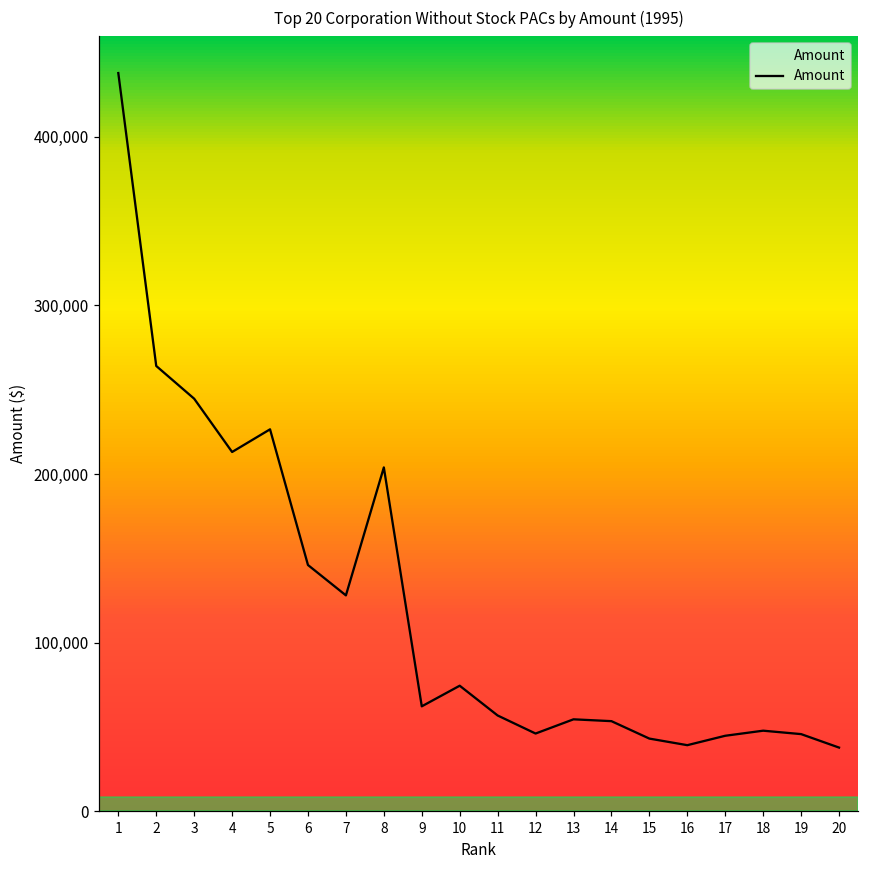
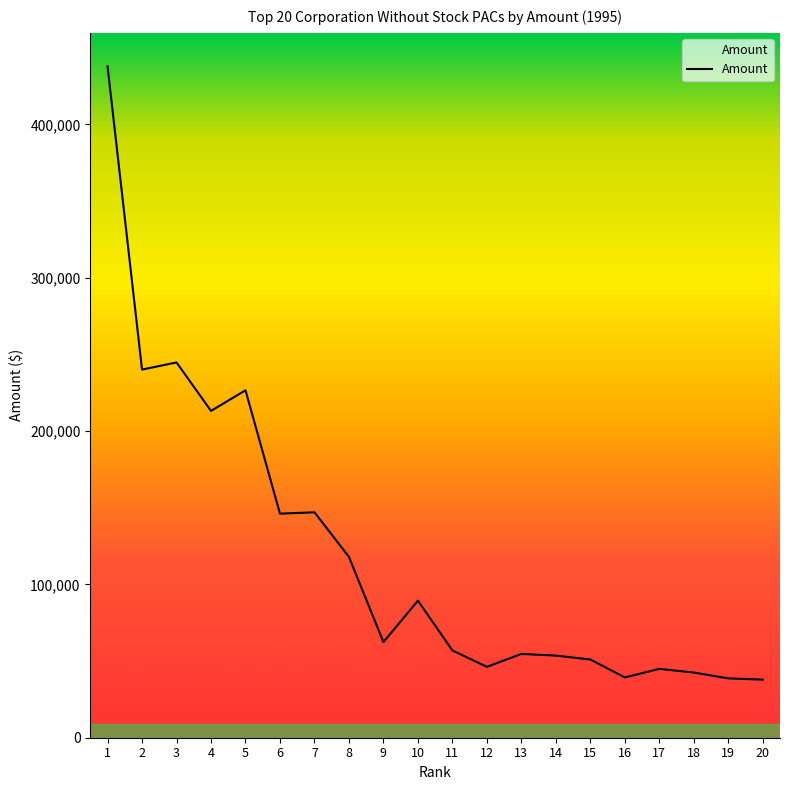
2: 264,000 -> 240,000
7: 128,000 -> 147,000
8: 204,000 -> 118,000
10: 75,000 -> 89,000
15: 43,000 -> 51,000
18: 48,000 -> 43,000
19: 46,000 -> 39,000
